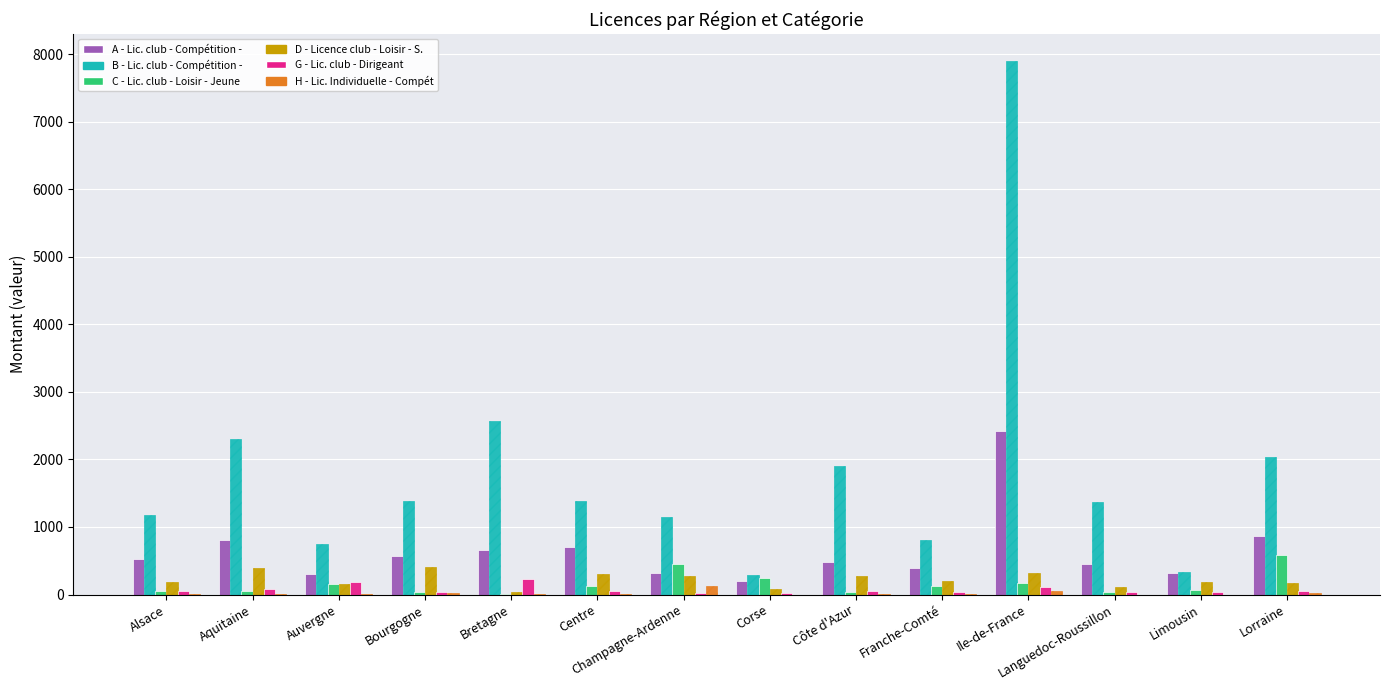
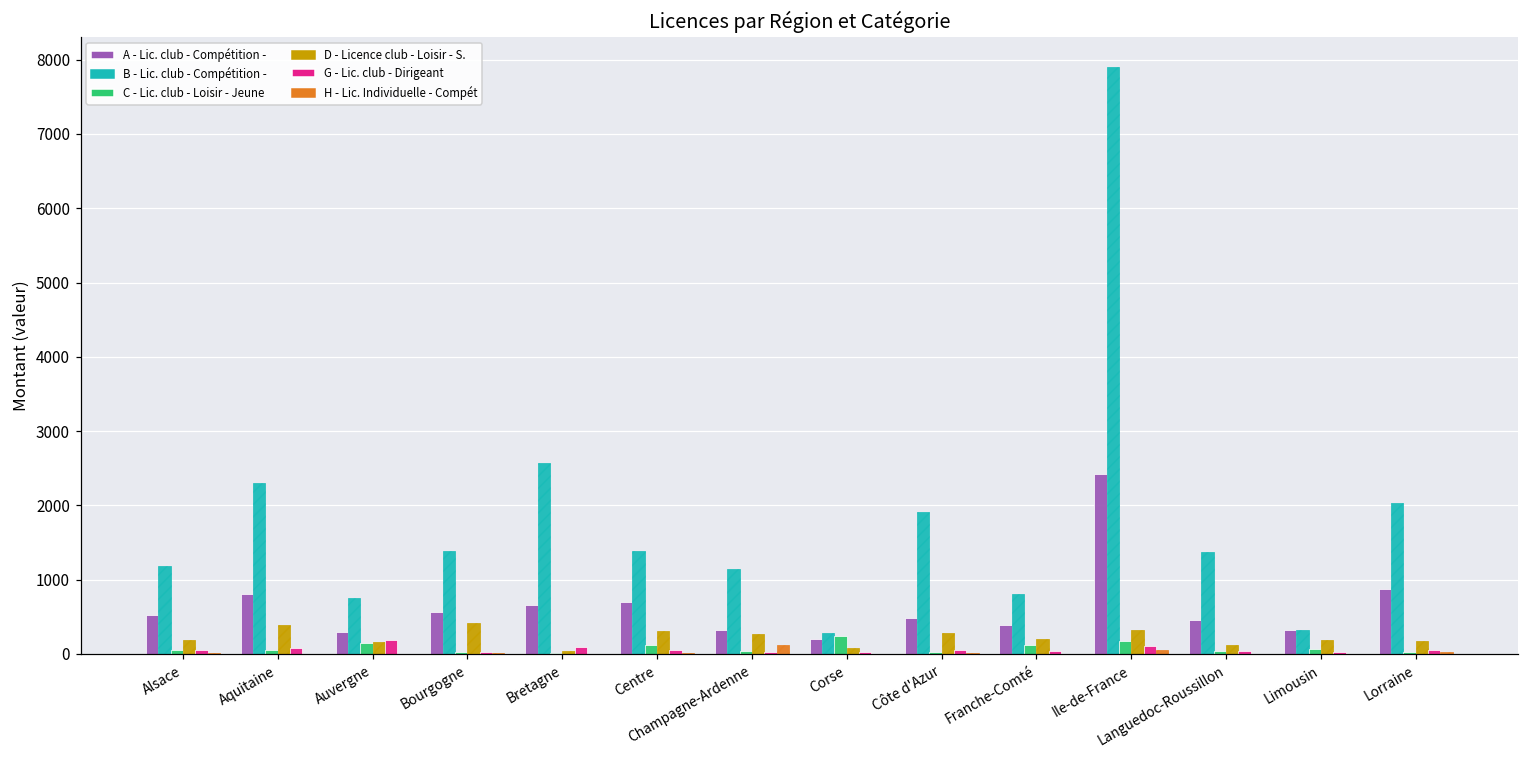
G - Lic. club - Dirigeant, Bretagne: 200 -> 100
C - Lic. club - Loisir - Jeune, Champagne-Ardenne: 500 -> 0
C - Lic. club - Loisir - Jeune, Lorraine: 600 -> 0
